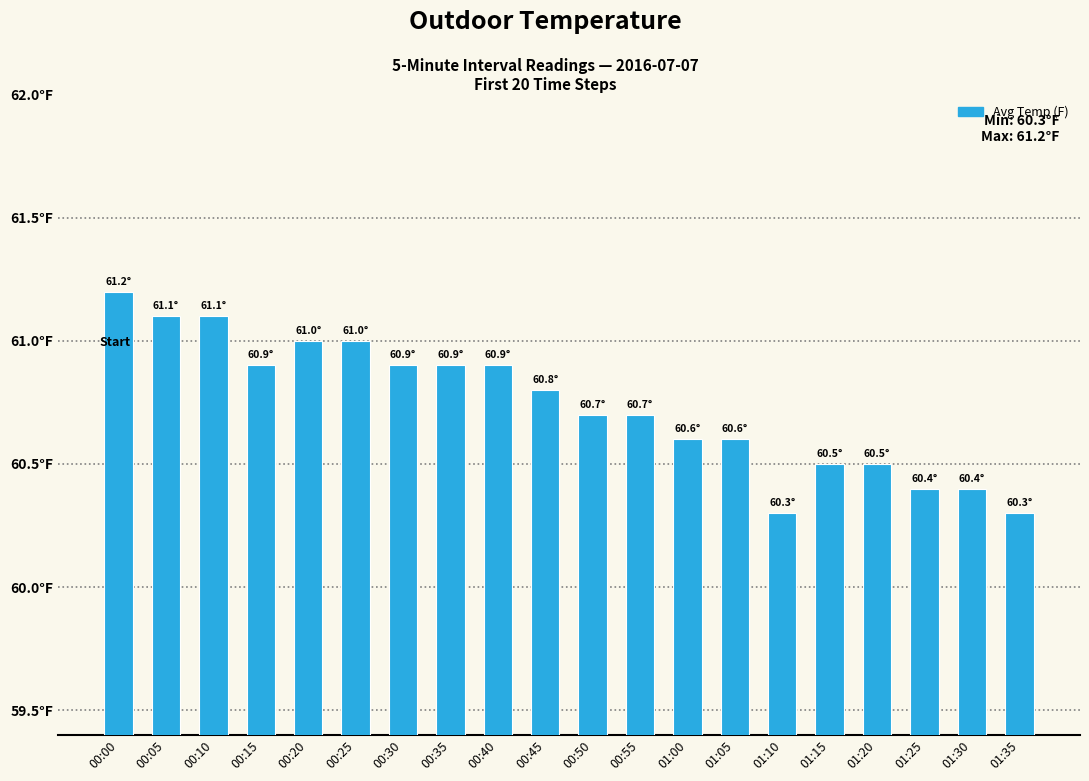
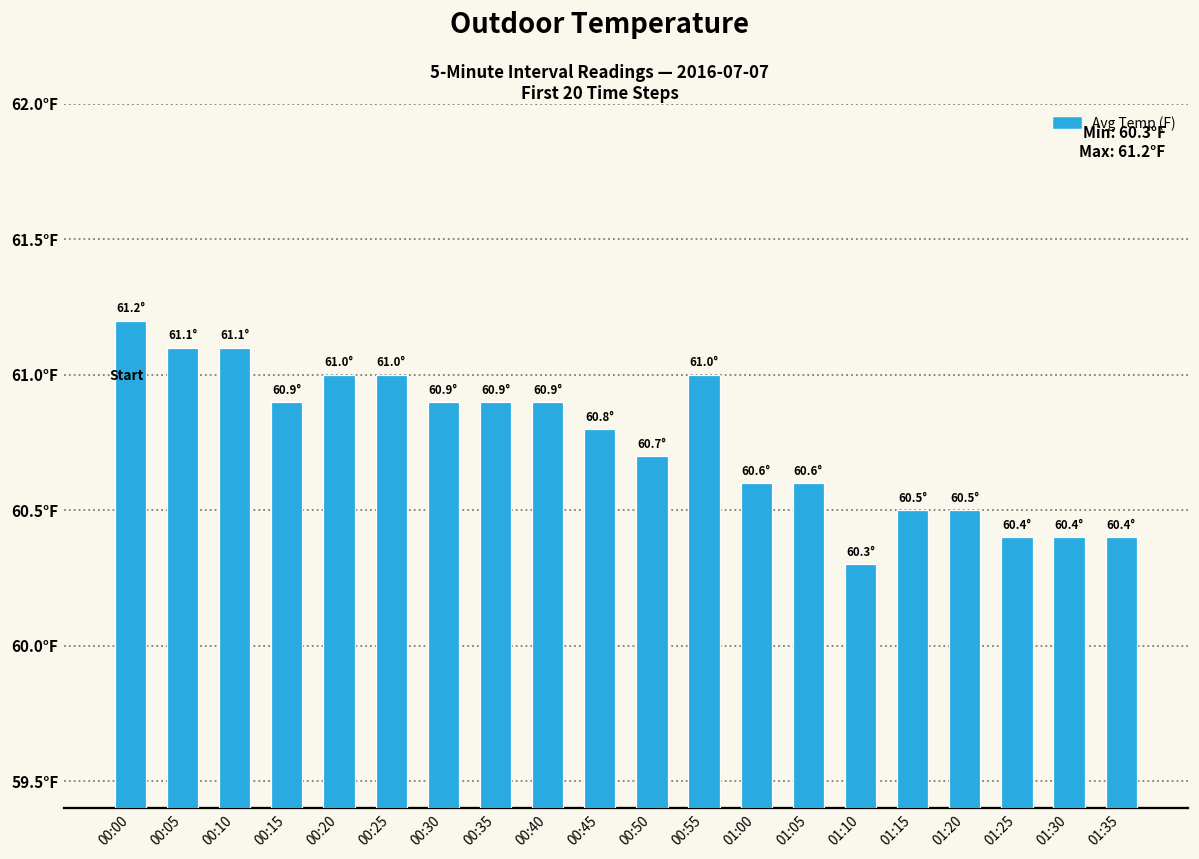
00:55: 60.7° -> 61.0°
01:35: 60.3° -> 60.4°
